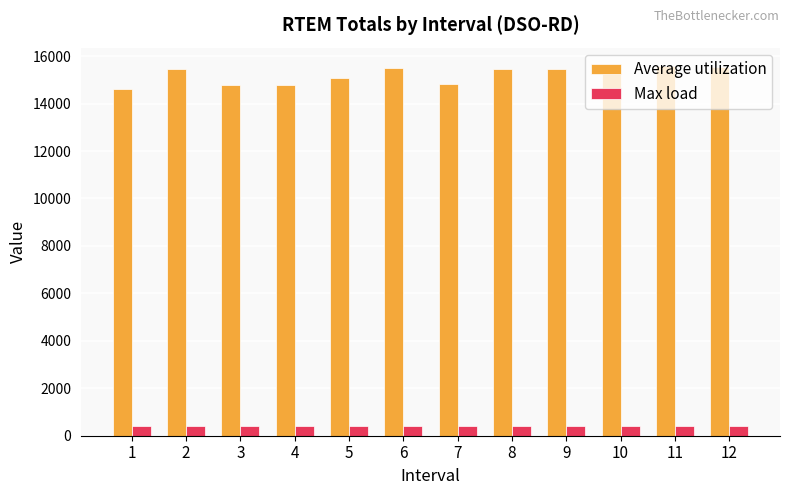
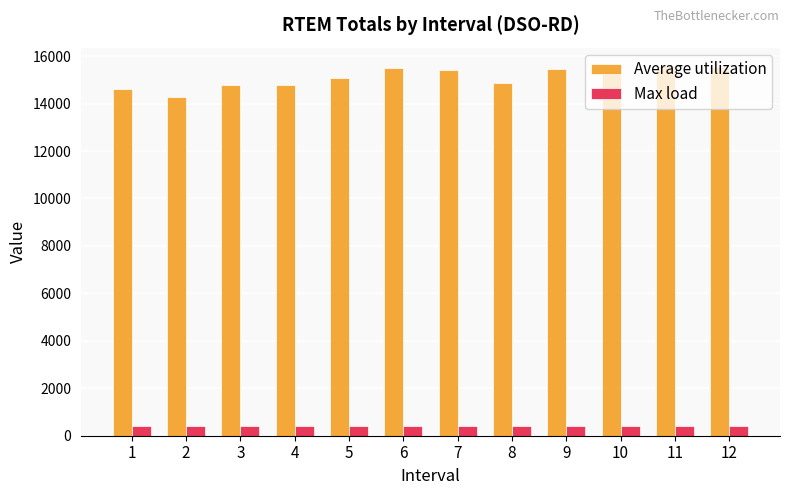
Average utilization, 2: 15400 -> 14300
Average utilization, 7: 14800 -> 15400
Average utilization, 8: 15500 -> 14900
